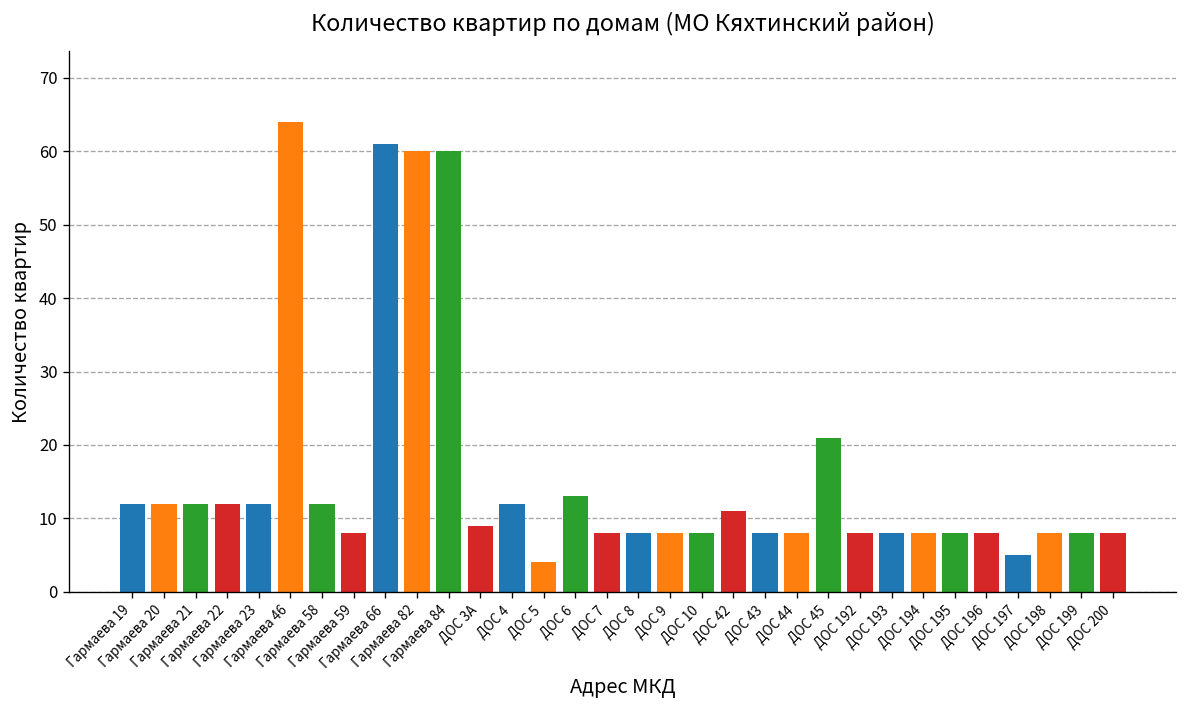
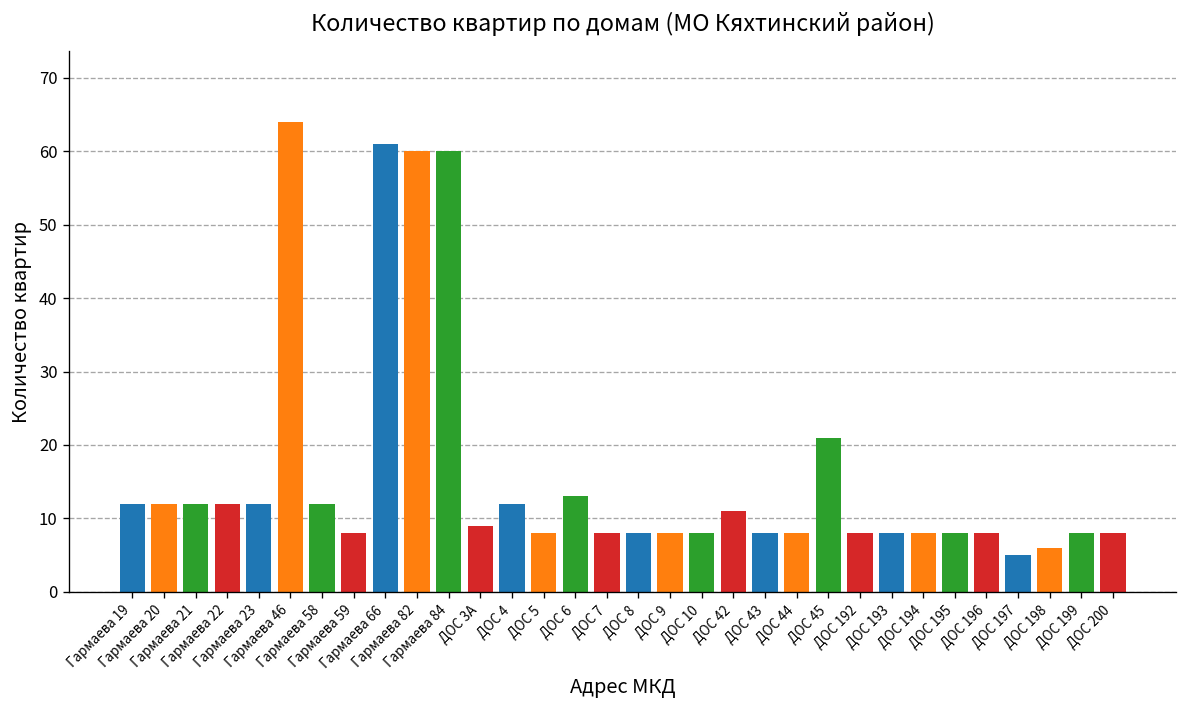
ДОС 5: 4 -> 8
ДОС 198: 8 -> 6
